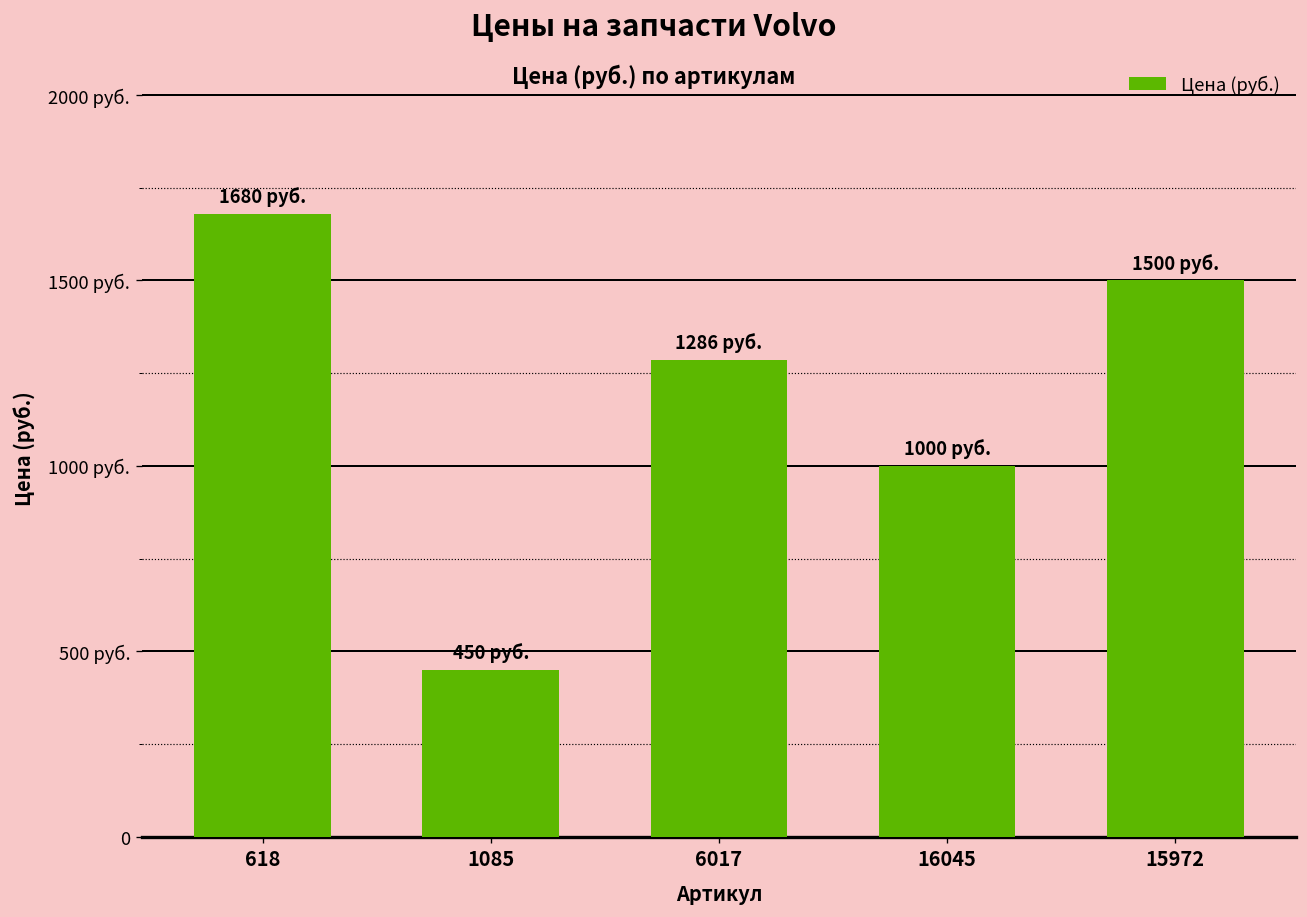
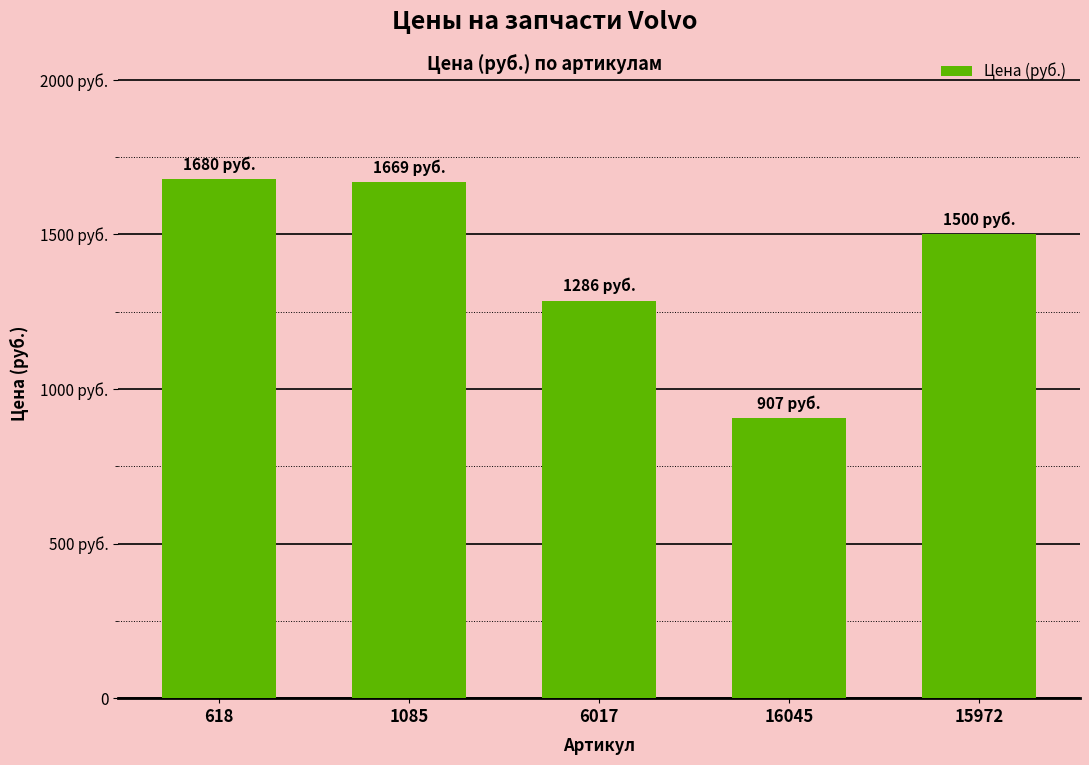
1085: 450 -> 1669
16045: 1000 -> 907
